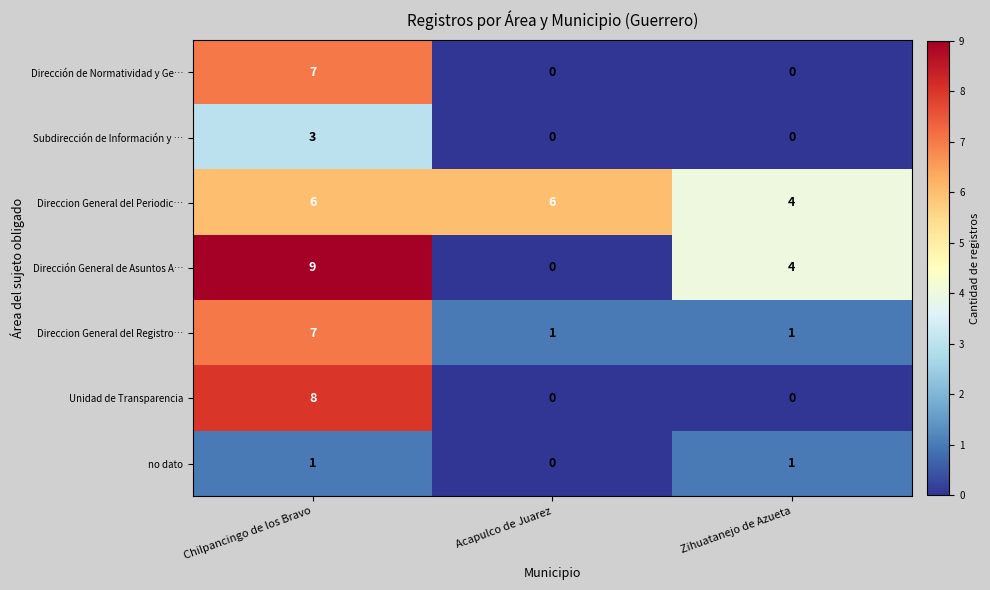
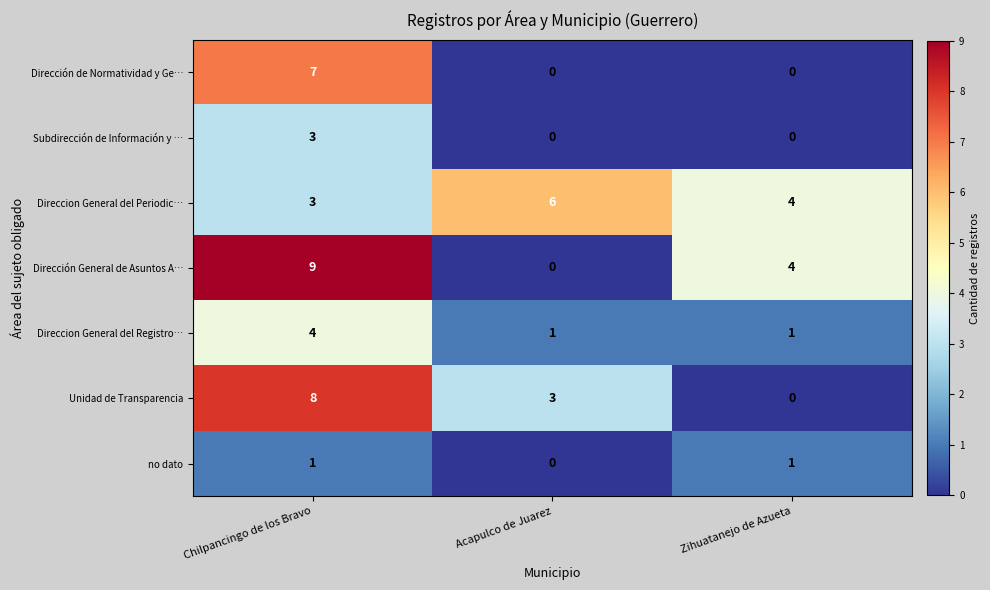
Direccion General del Periodic…, Chilpancingo de los Bravo: 6 -> 3
Direccion General del Registro…, Chilpancingo de los Bravo: 7 -> 4
Unidad de Transparencia, Acapulco de Juarez: 0 -> 3
